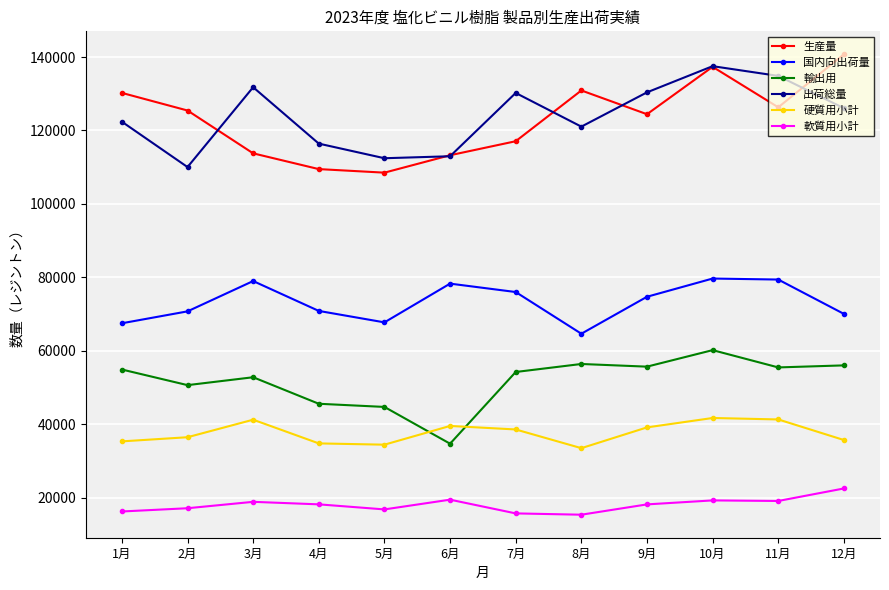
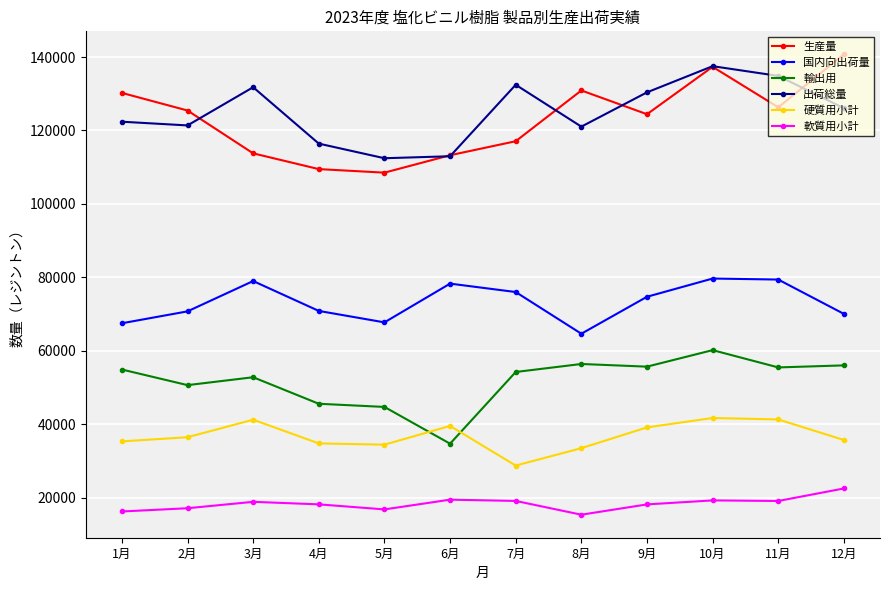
出荷総量, 2月: 110000 -> 121000
出荷総量, 7月: 130000 -> 132000
硬質用小計, 7月: 39000 -> 29000
軟質用小計, 7月: 16000 -> 19000
